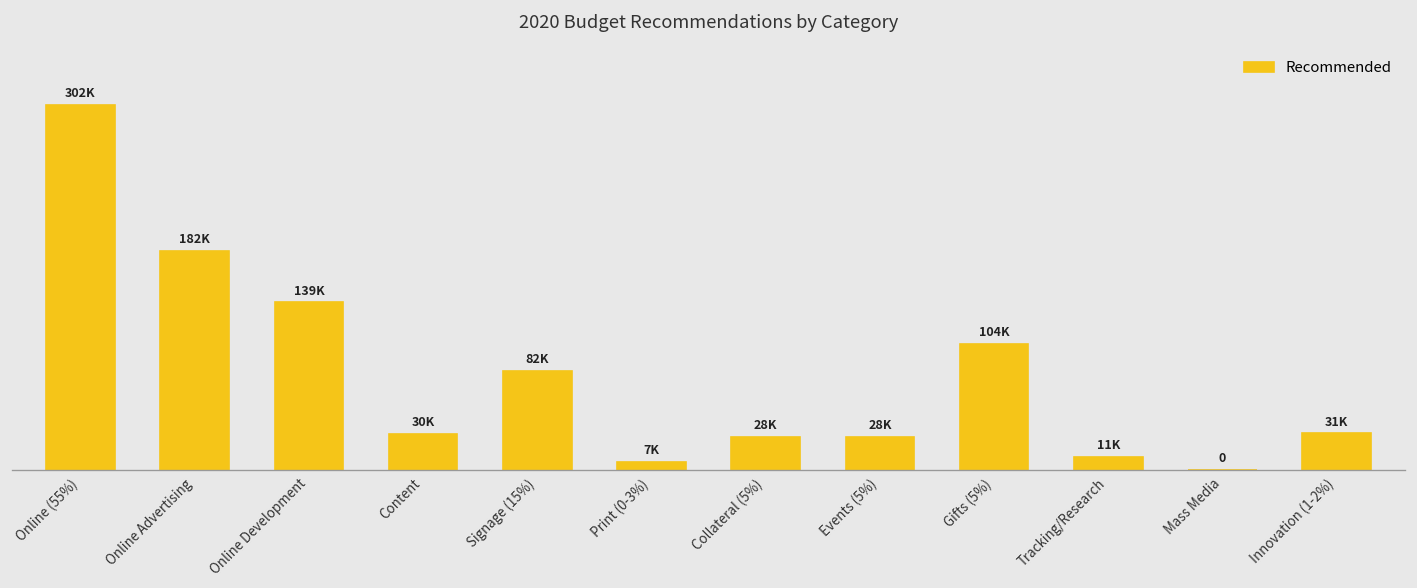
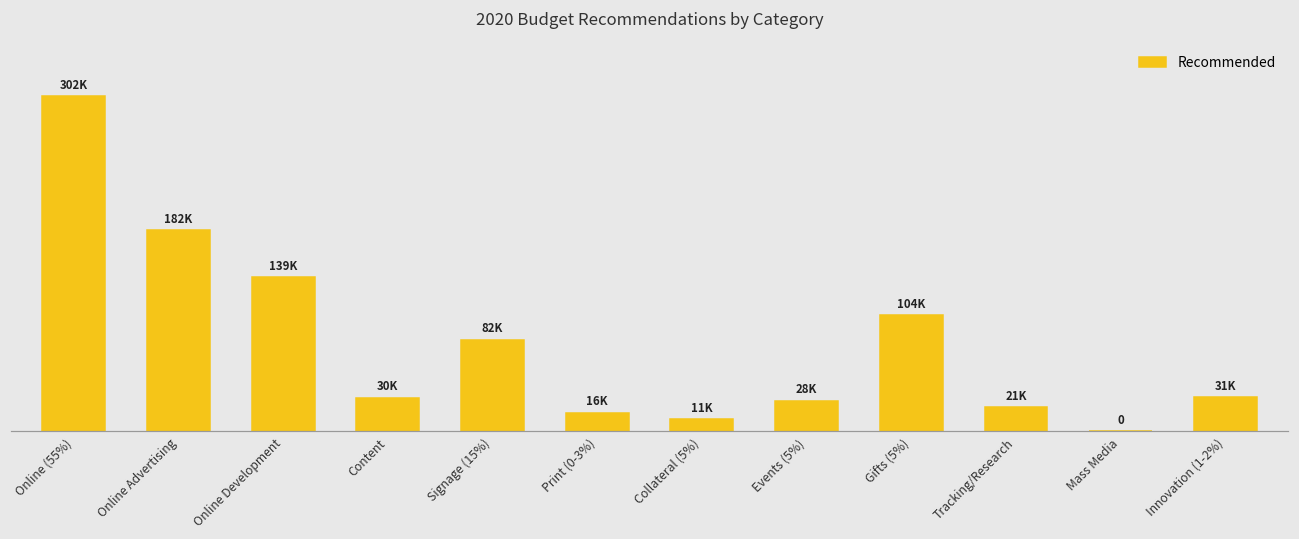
Print (0-3%): 7K -> 16K
Collateral (5%): 28K -> 11K
Tracking/Research: 11K -> 21K
